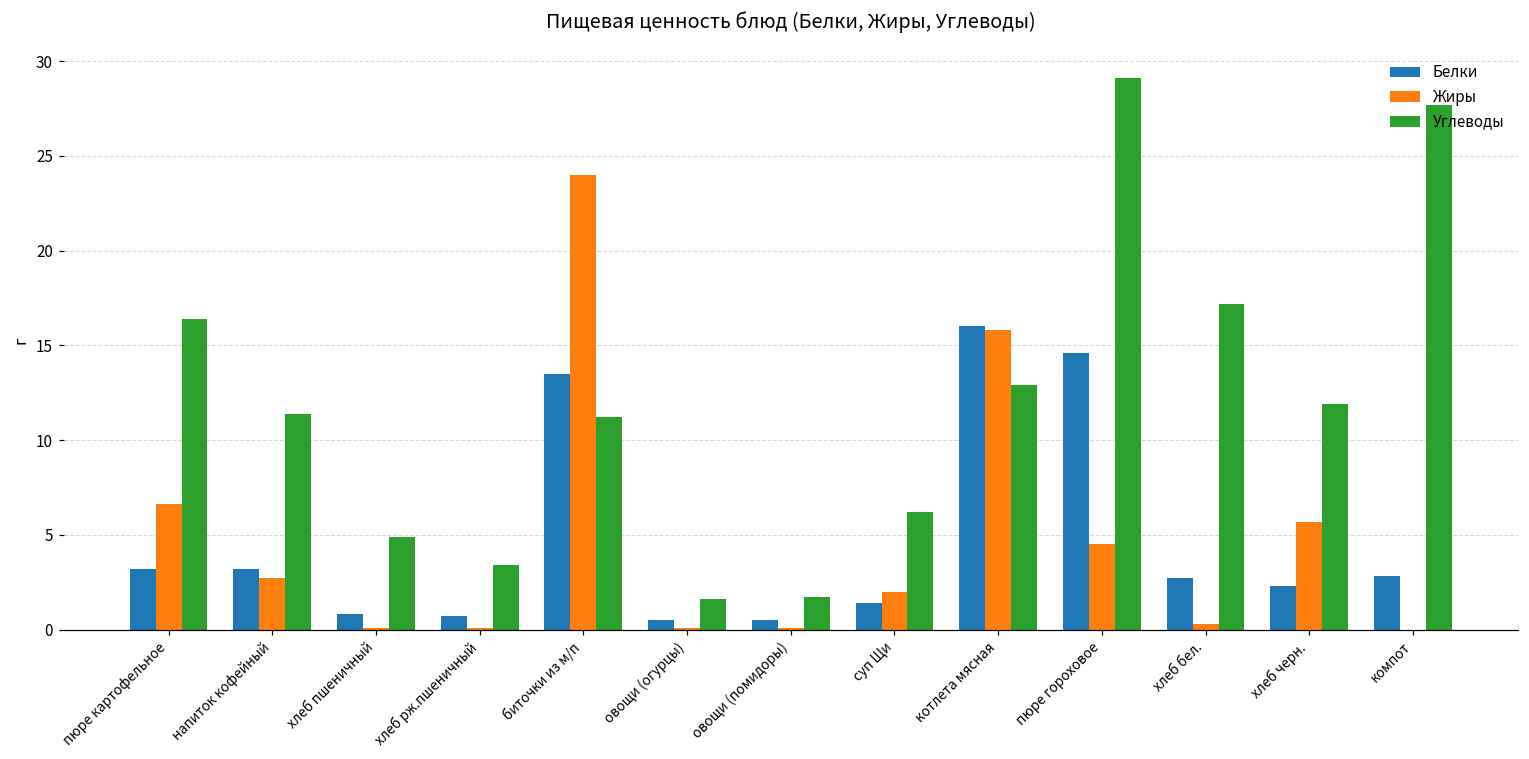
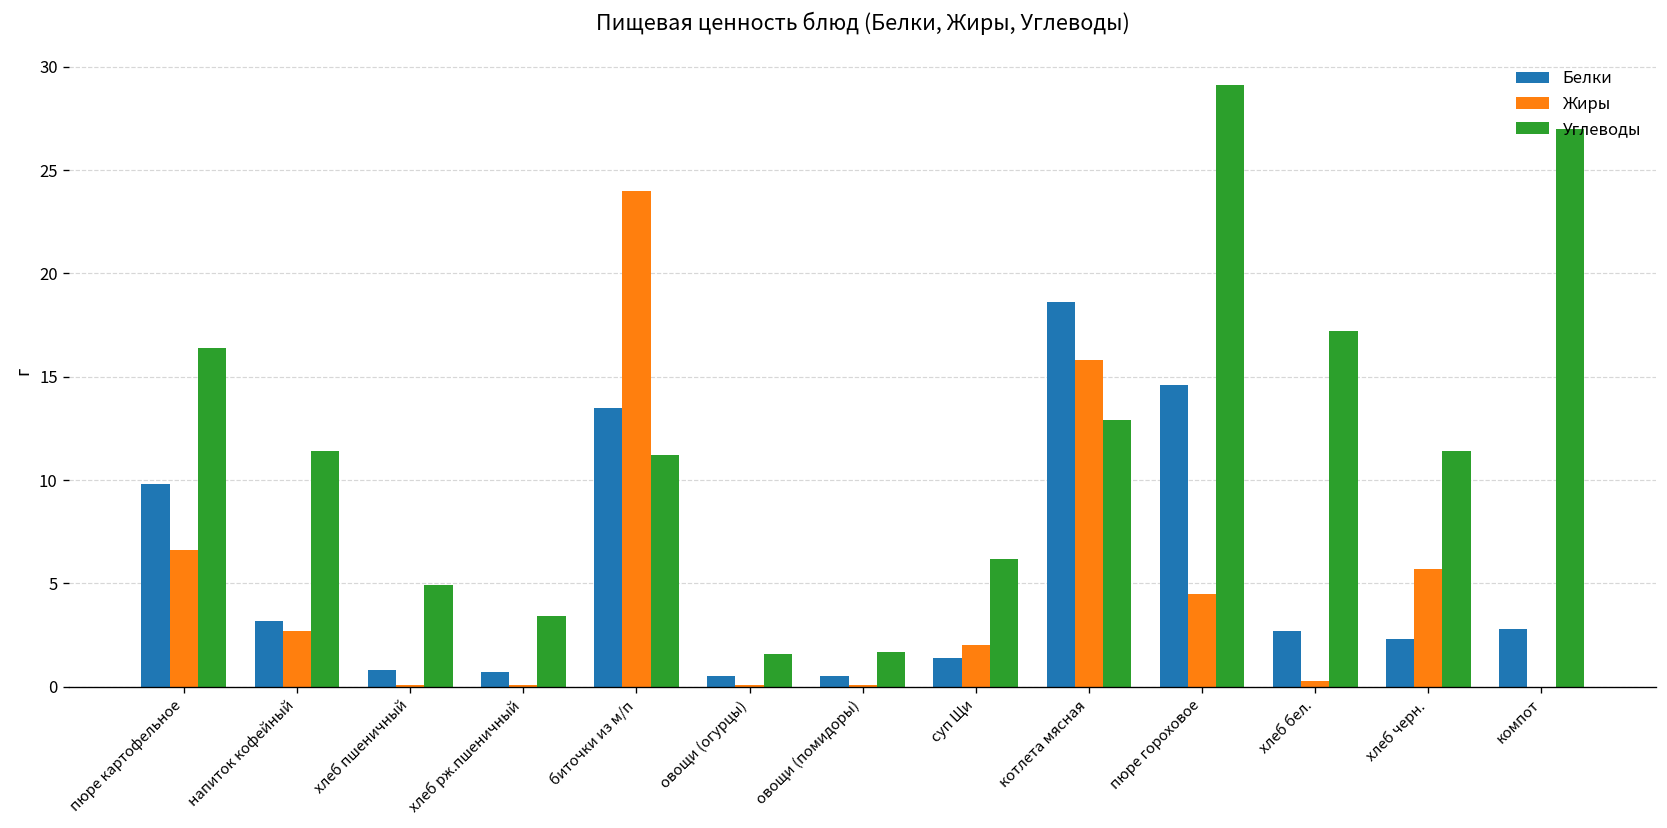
Белки, пюре картофельное: 3.2 -> 9.8
Белки, котлета мясная: 16.0 -> 18.6
Углеводы, хлеб черн.: 11.9 -> 11.4
Углеводы, компот: 27.7 -> 27.0
